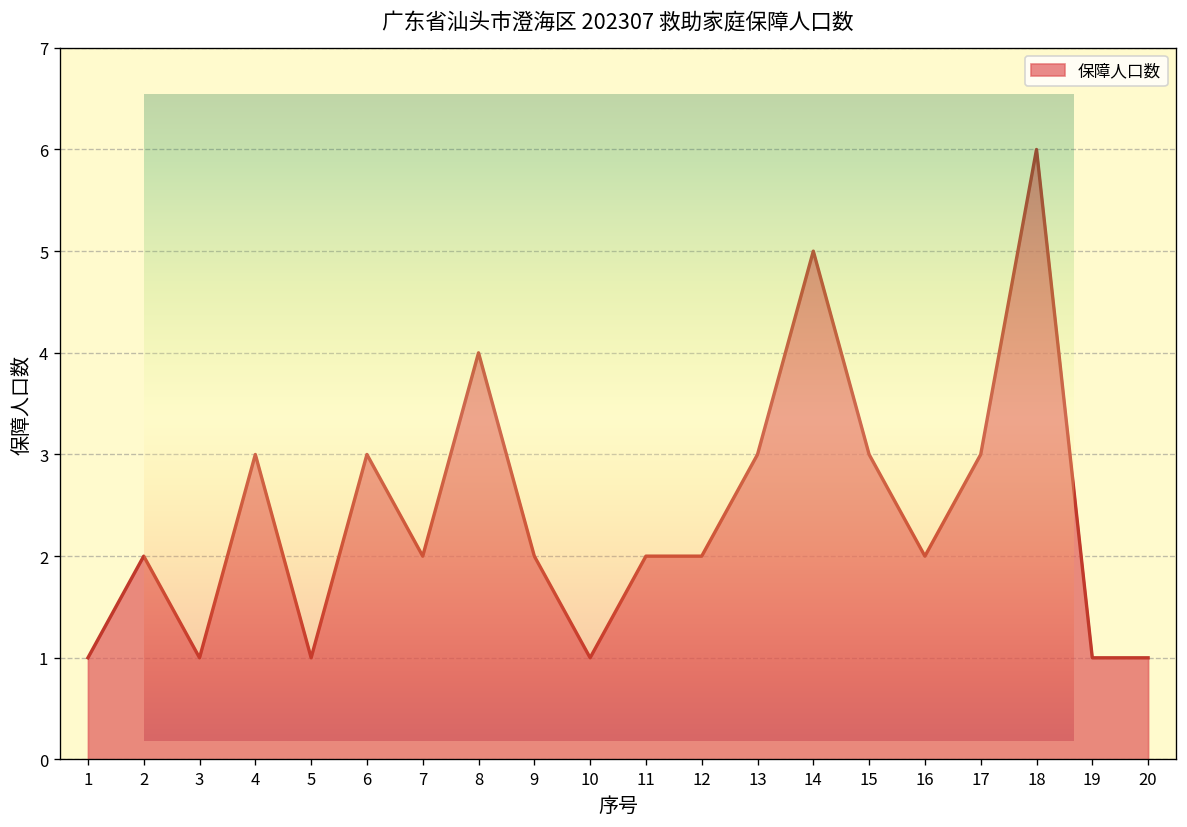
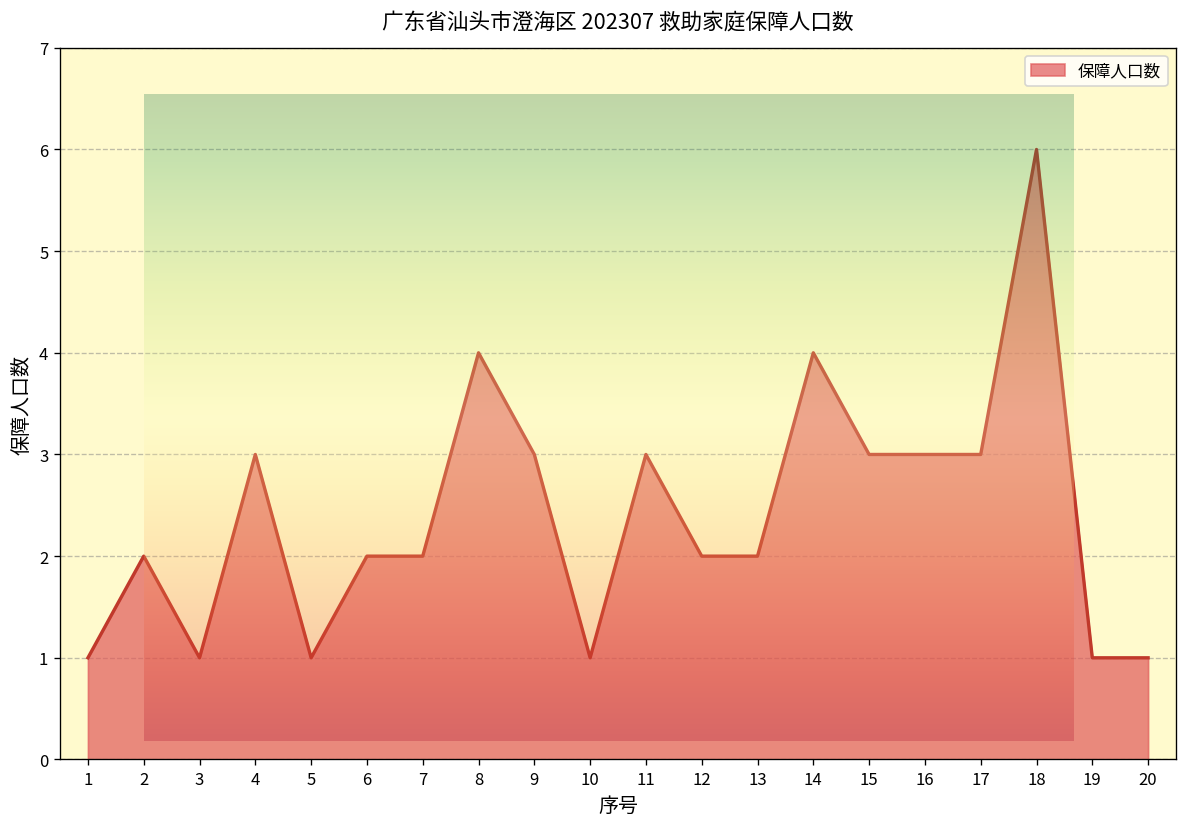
广东省汕头市澄海区 202307 救助家庭保障人口数, 6: 3 -> 2
广东省汕头市澄海区 202307 救助家庭保障人口数, 9: 2 -> 3
广东省汕头市澄海区 202307 救助家庭保障人口数, 11: 2 -> 3
广东省汕头市澄海区 202307 救助家庭保障人口数, 13: 3 -> 2
广东省汕头市澄海区 202307 救助家庭保障人口数, 14: 5 -> 4
广东省汕头市澄海区 202307 救助家庭保障人口数, 16: 2 -> 3
